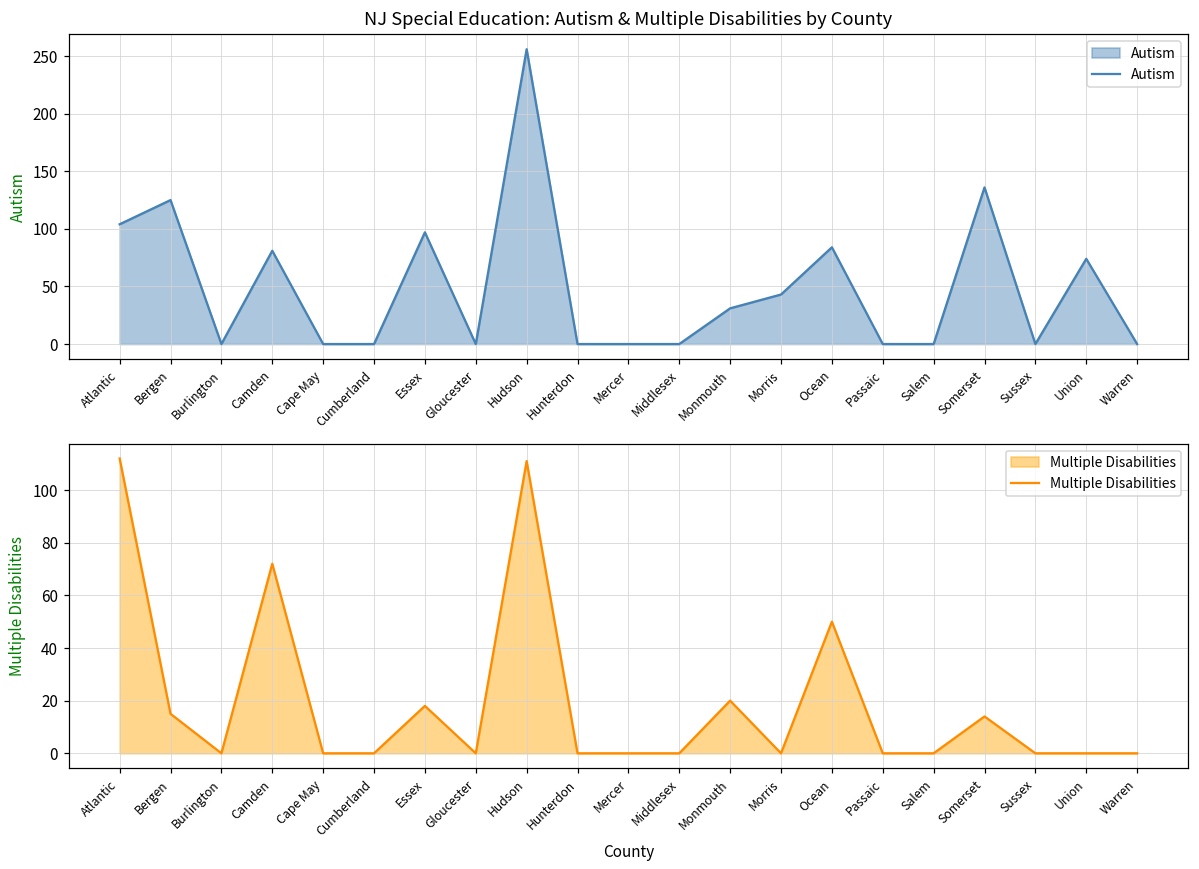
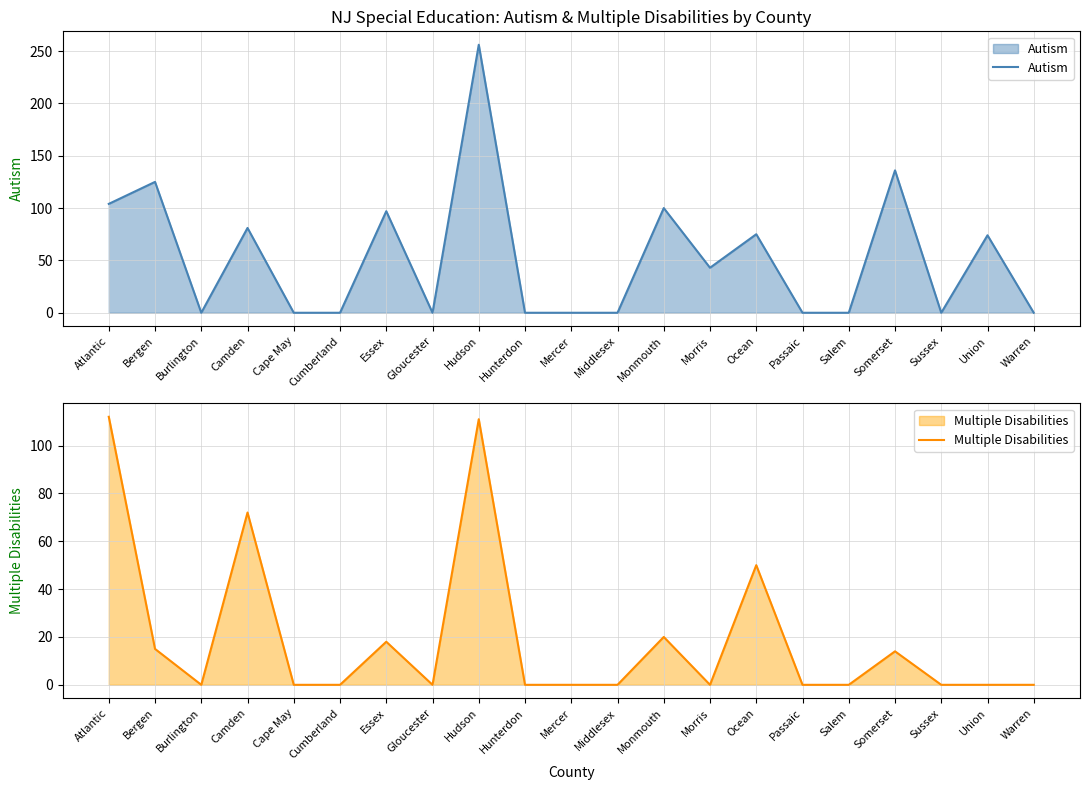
NJ Special Education: Autism & Multiple Disabilities by County, Monmouth: 31 -> 100
NJ Special Education: Autism & Multiple Disabilities by County, Ocean: 84 -> 75
